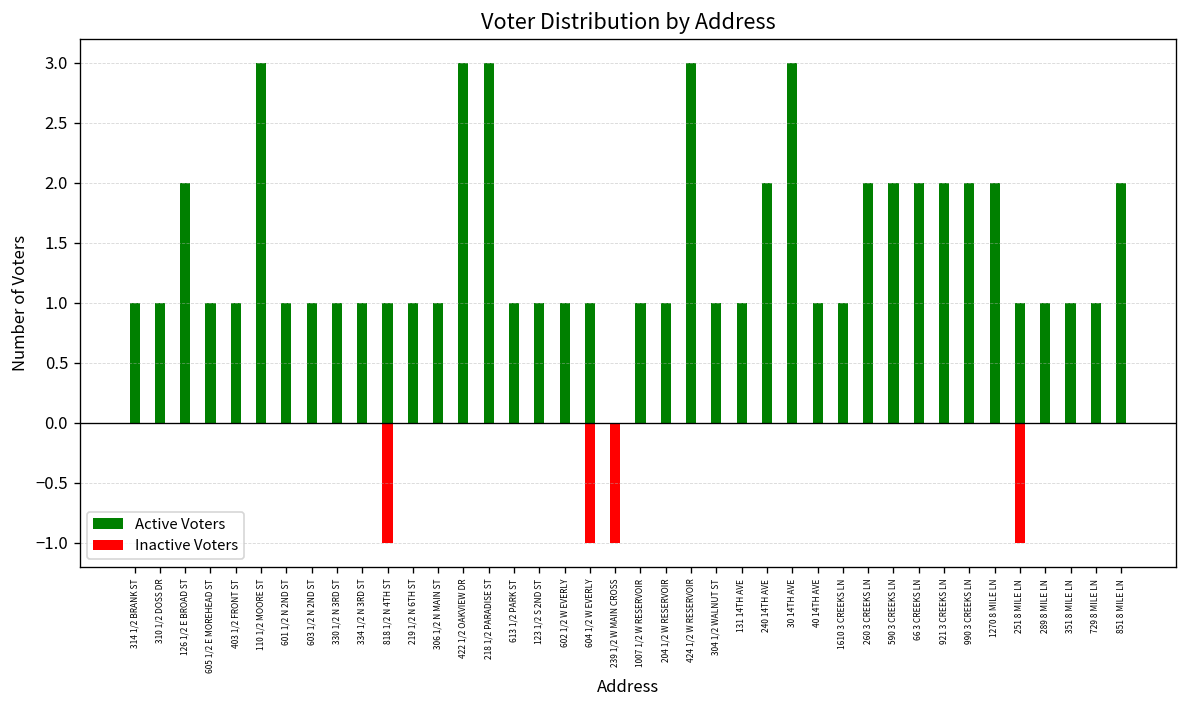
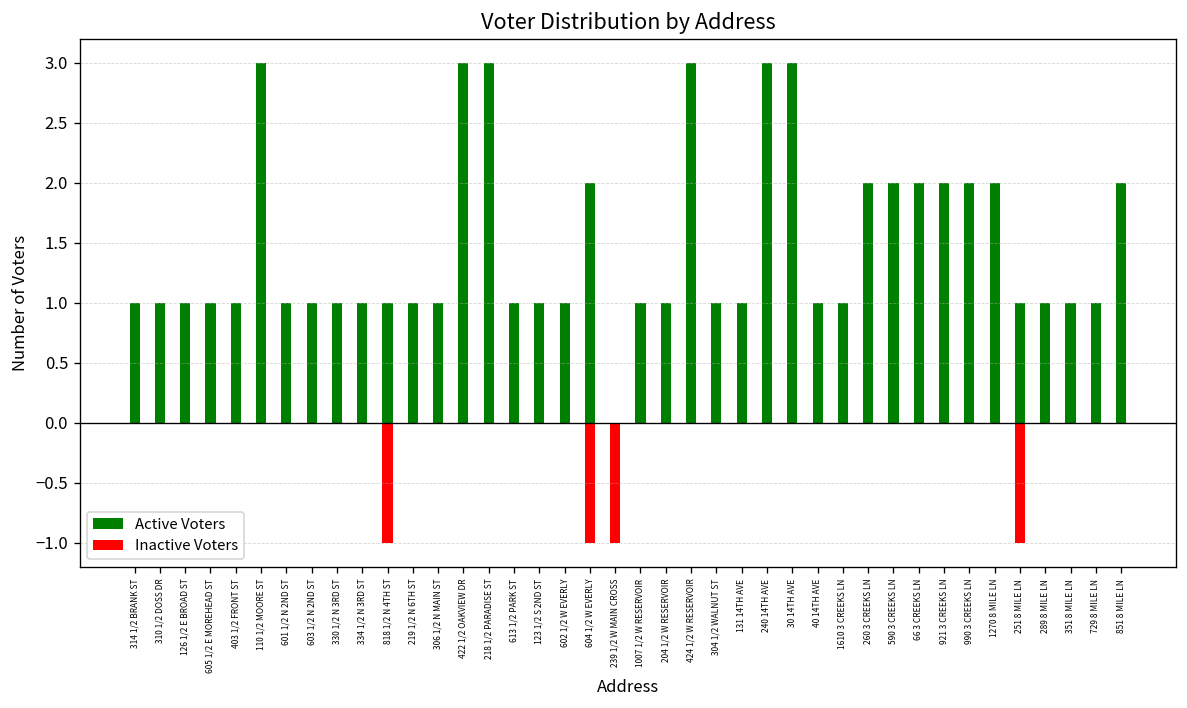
Active Voters, 126 1/2 E BROAD ST: 2 -> 1
Active Voters, 604 1/2 W EVERLY: 1 -> 2
Active Voters, 240 14TH AVE: 2 -> 3
